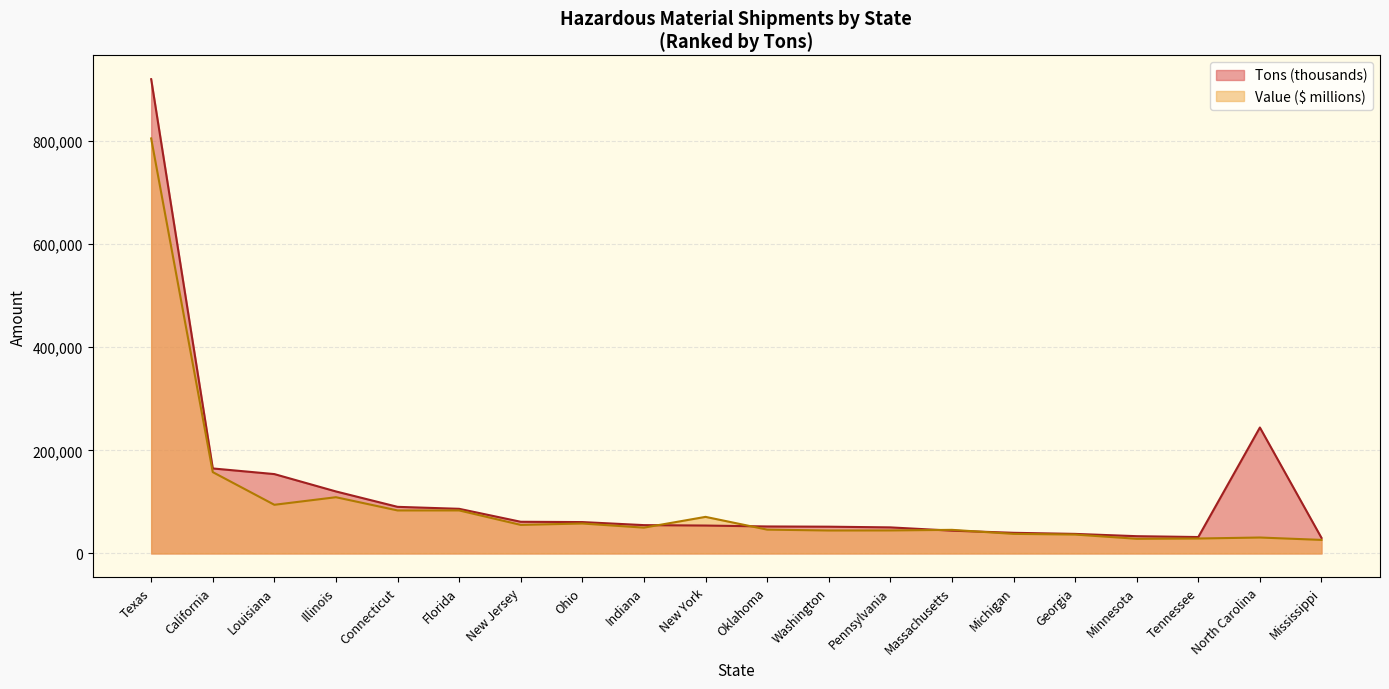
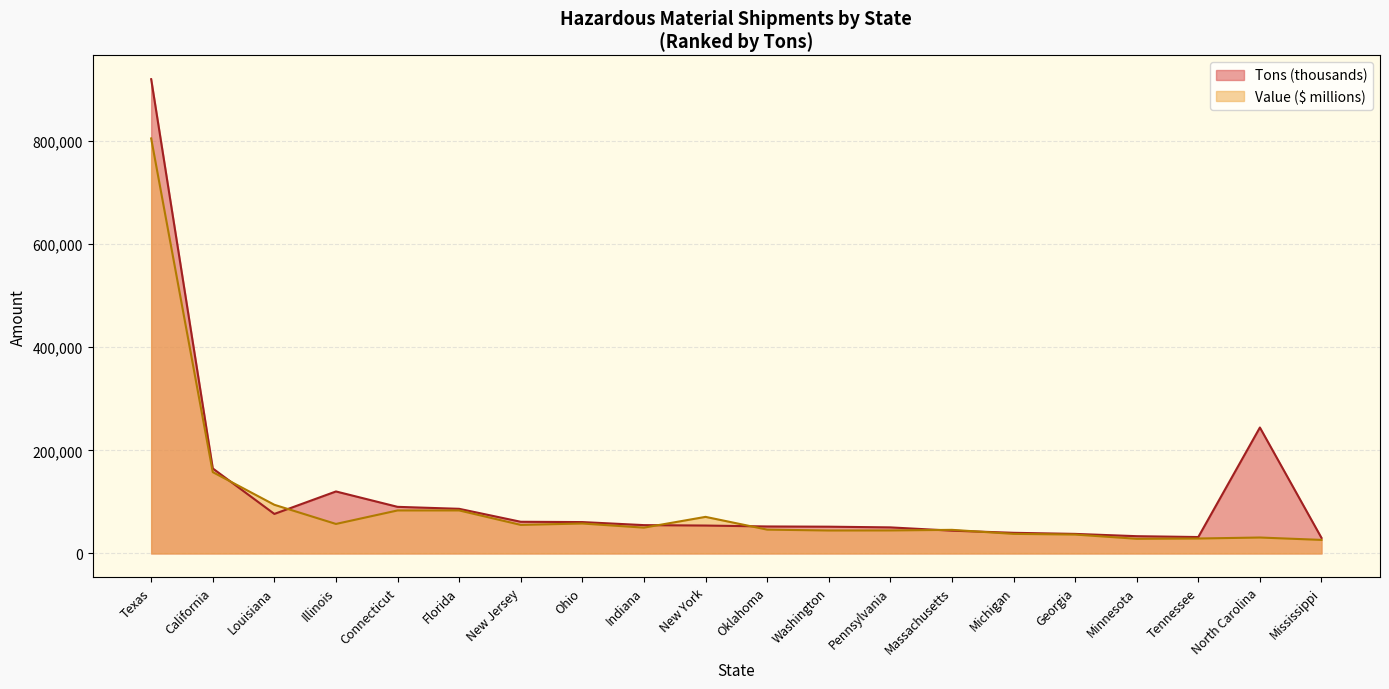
Tons (thousands), Louisiana: 150,000 -> 80,000
Value ($ millions), Illinois: 110,000 -> 60,000
